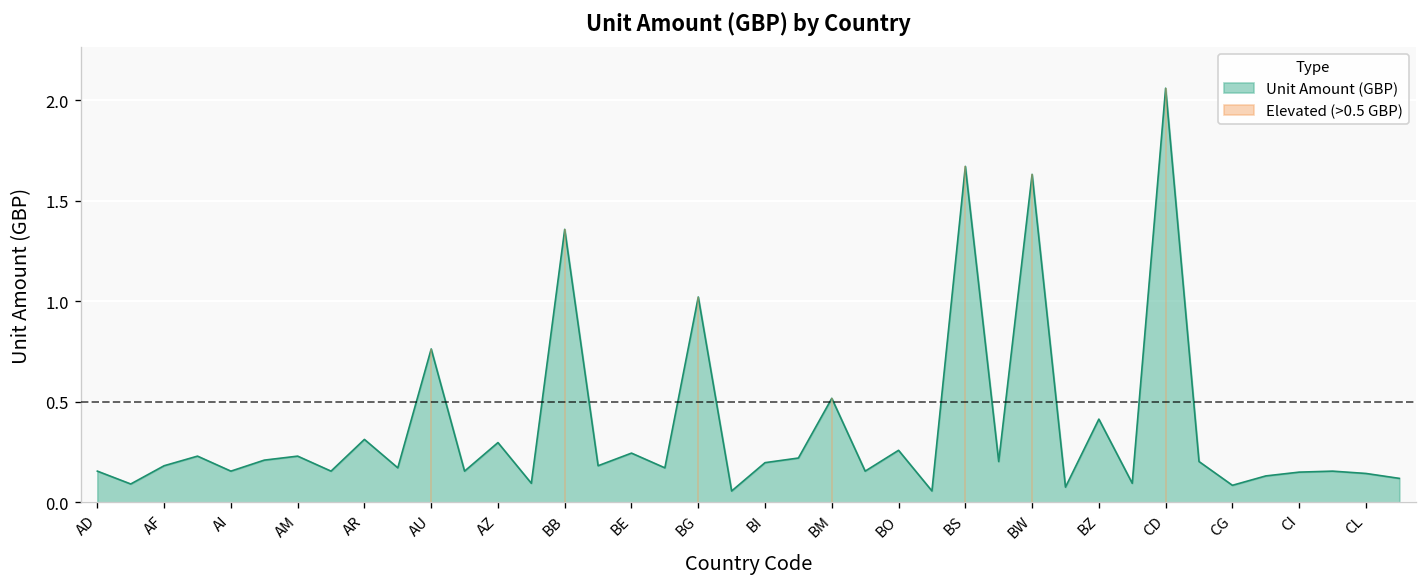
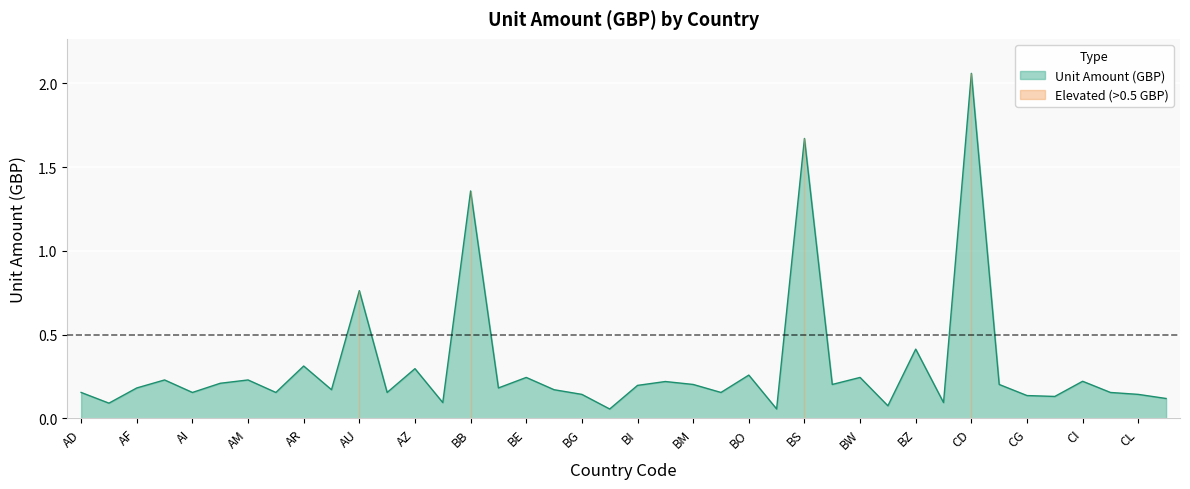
BG: 1.02 -> 0.14
BM: 0.52 -> 0.20
BW: 1.63 -> 0.24
CG: 0.08 -> 0.14
CI: 0.15 -> 0.22
